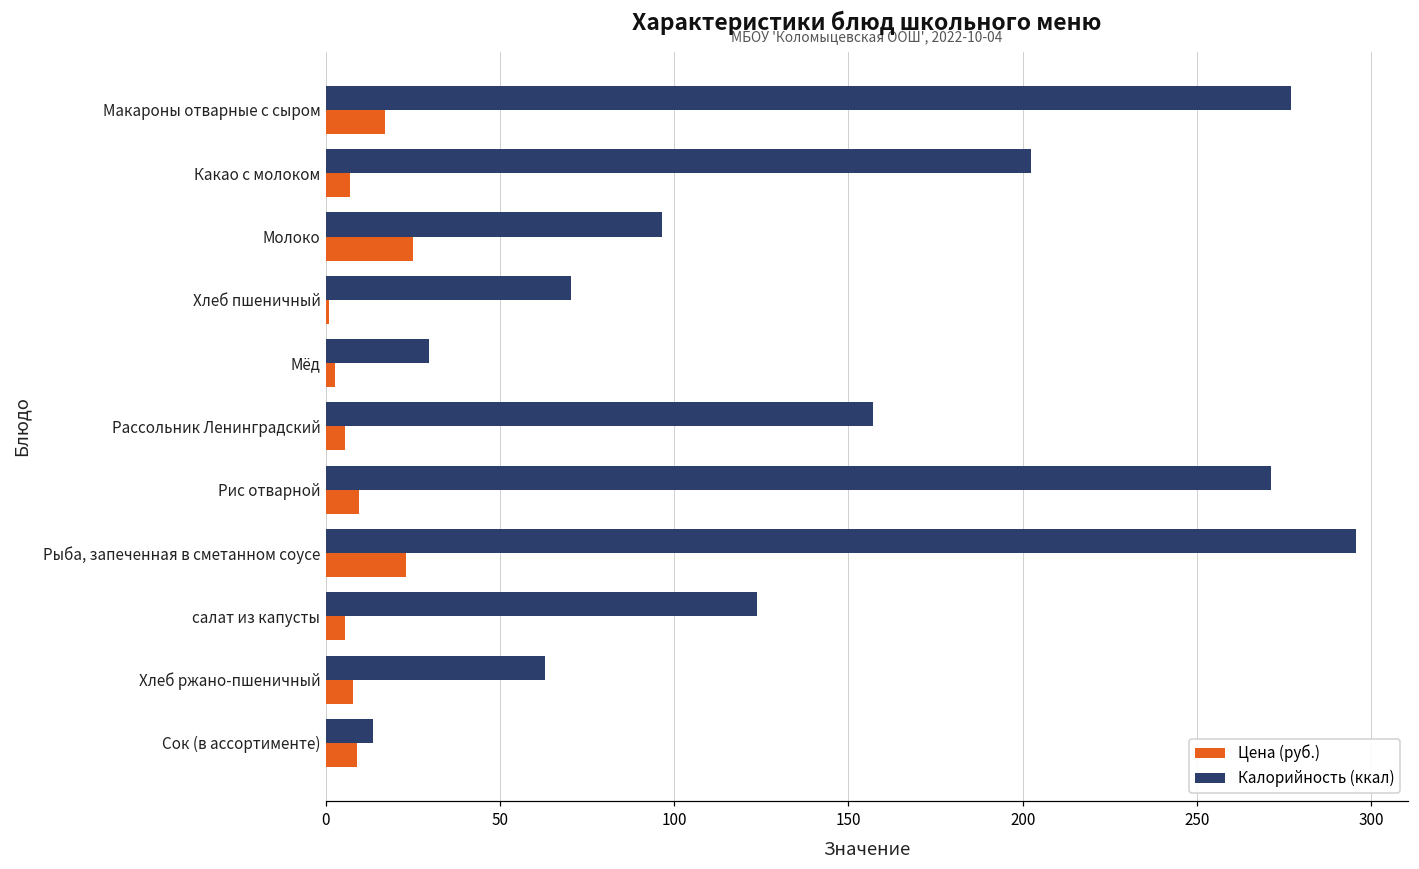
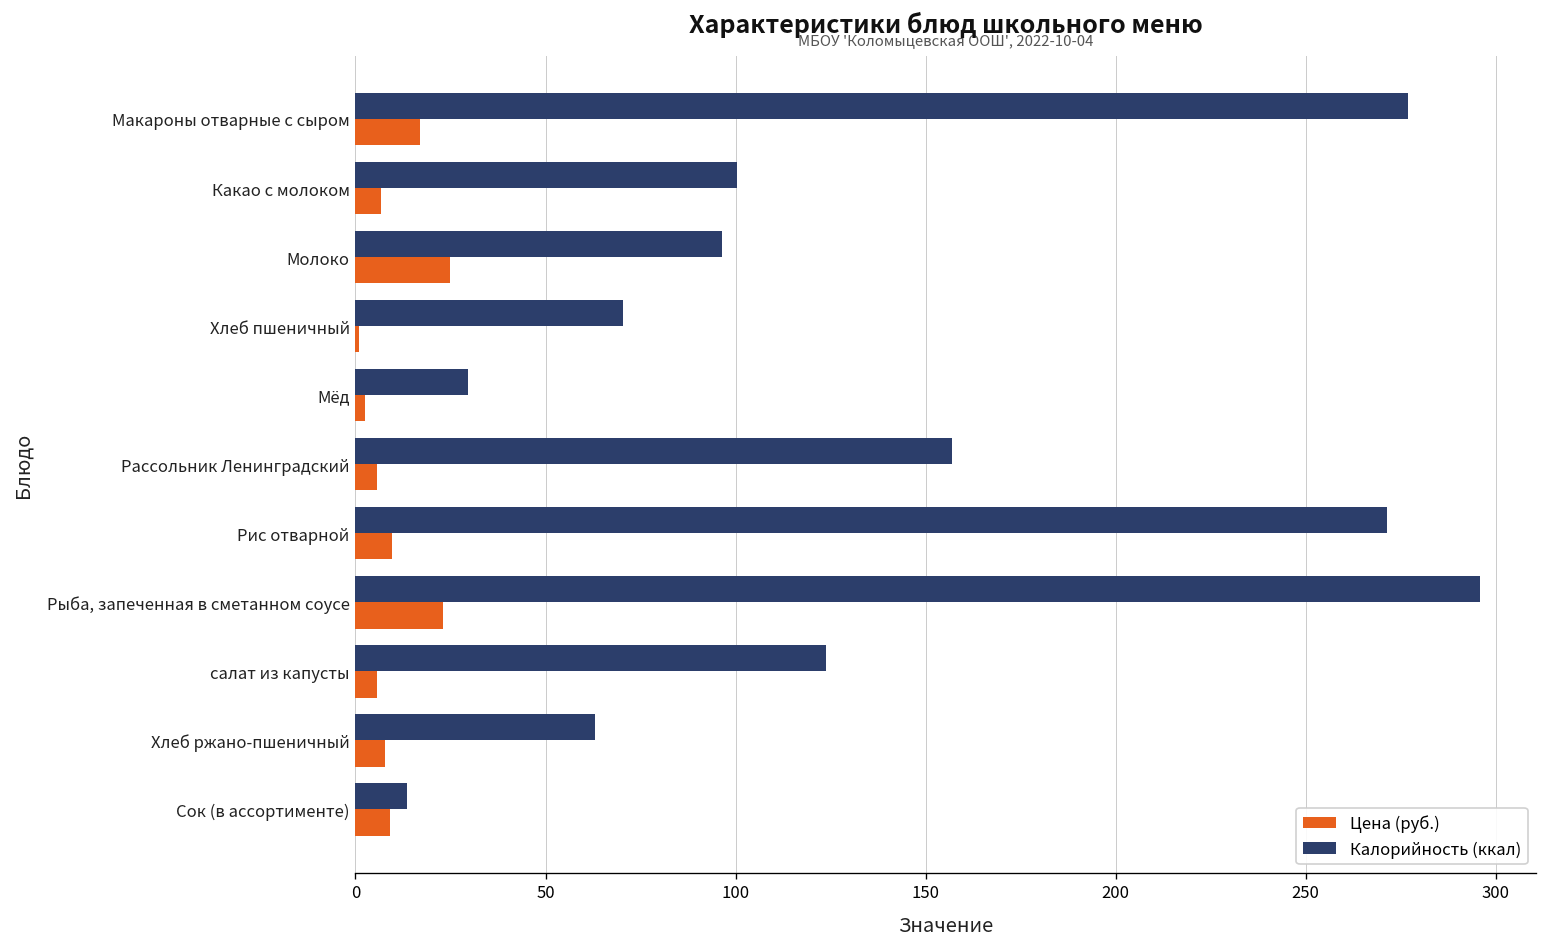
Калорийность (ккал), Какао с молоком: 202 -> 100
